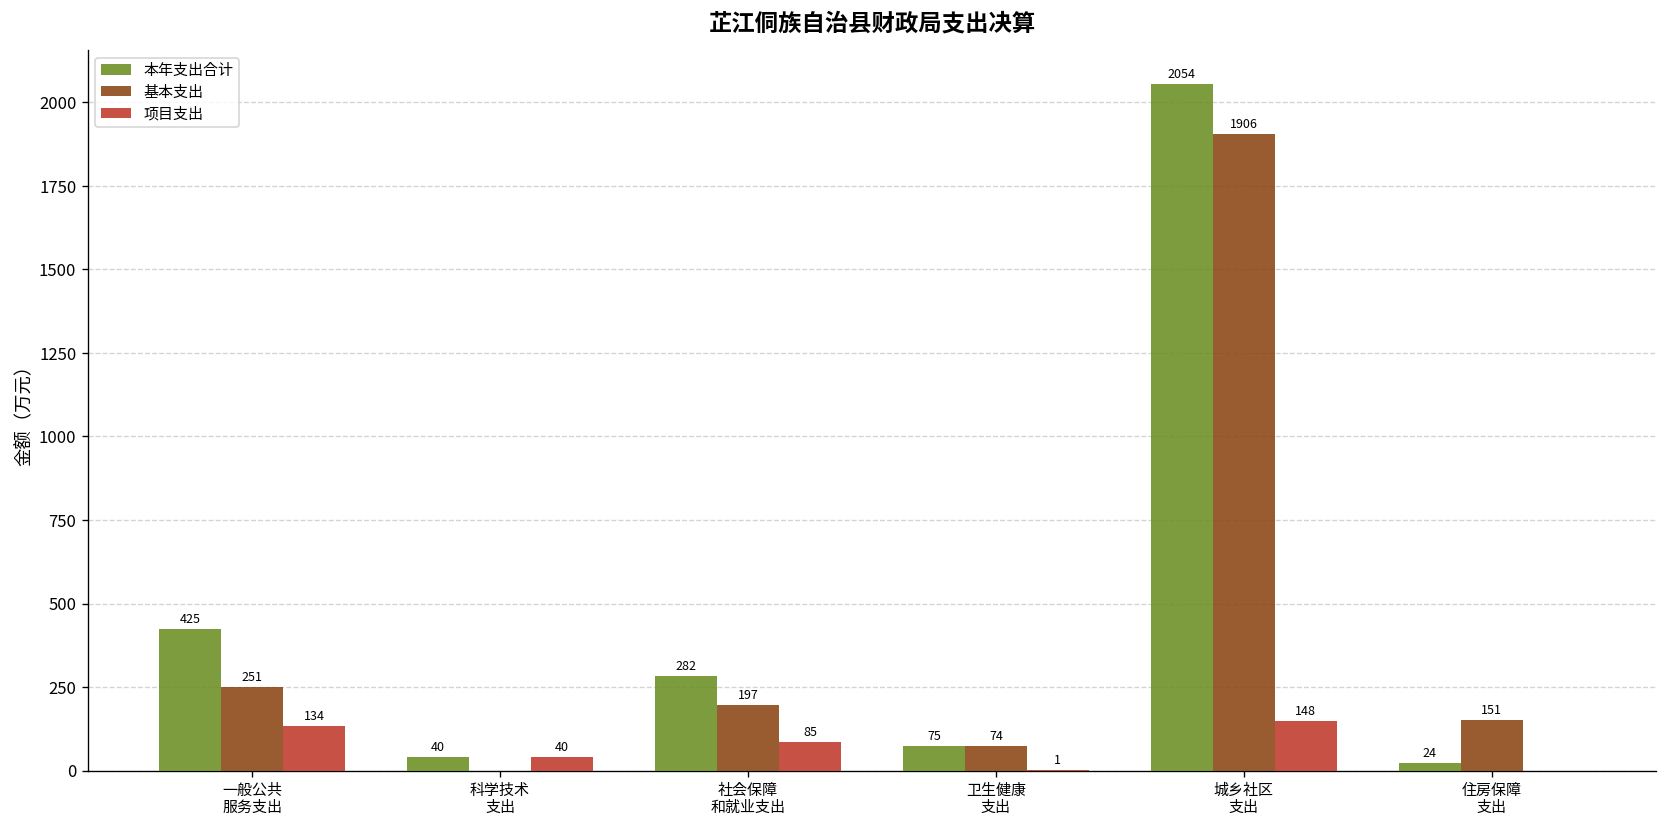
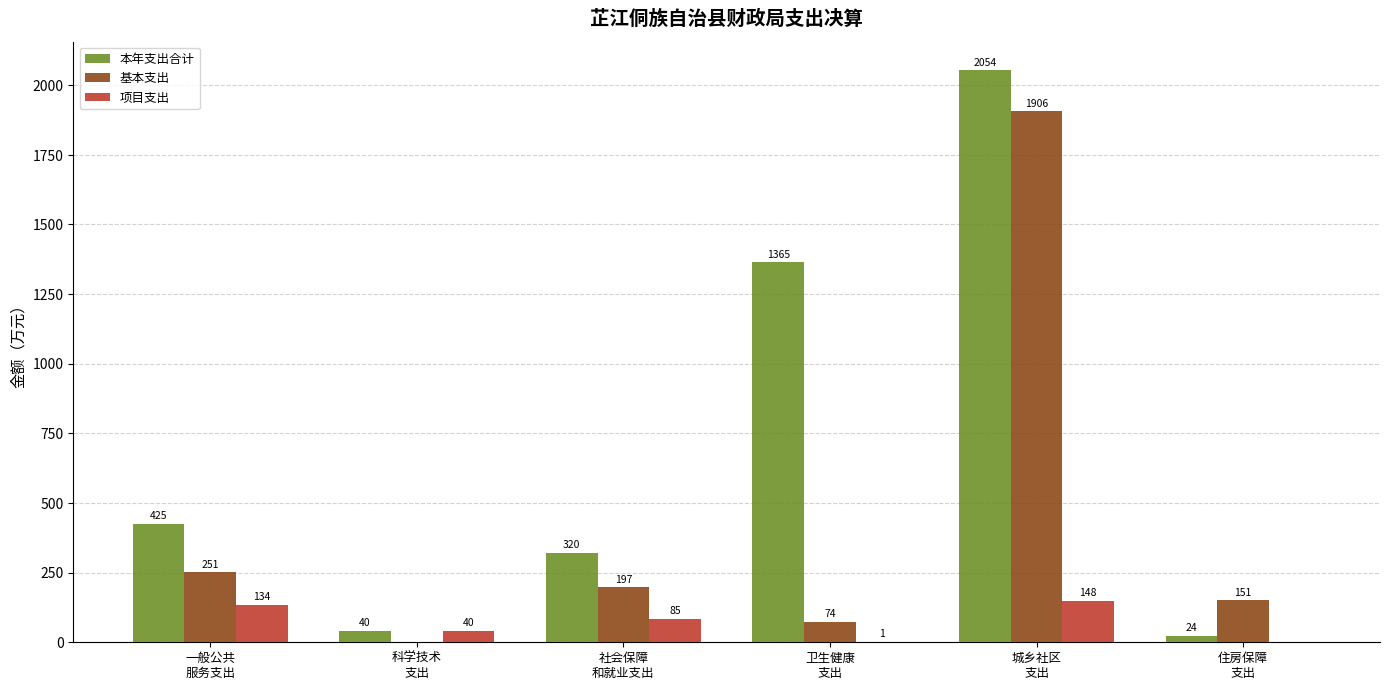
本年支出合计, 社会保障 和就业支出: 282 -> 320
本年支出合计, 卫生健康 支出: 75 -> 1365
